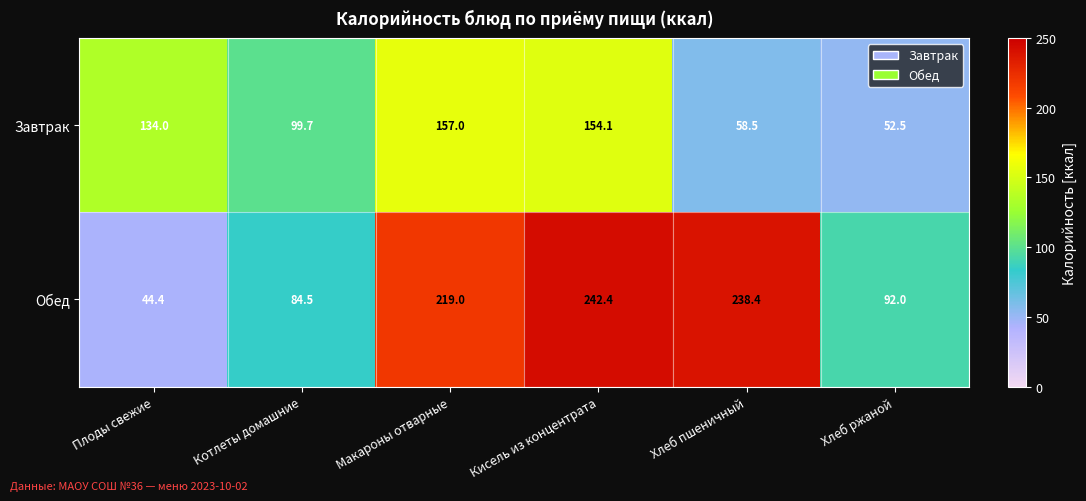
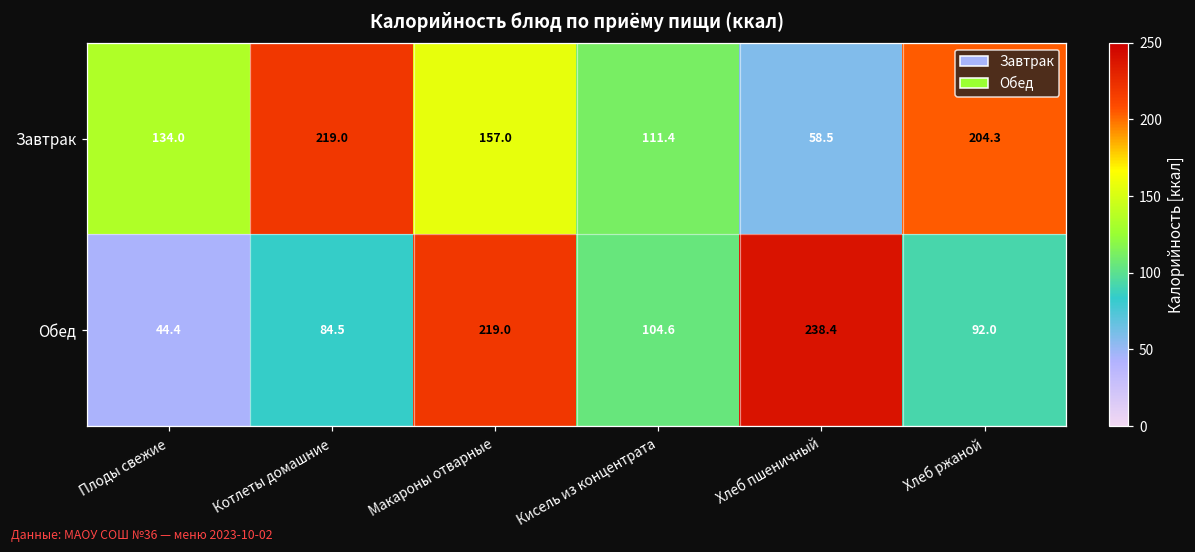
Завтрак, Котлеты домашние: 99.7 -> 219.0
Завтрак, Кисель из концентрата: 154.1 -> 111.4
Завтрак, Хлеб ржаной: 52.5 -> 204.3
Обед, Кисель из концентрата: 242.4 -> 104.6
